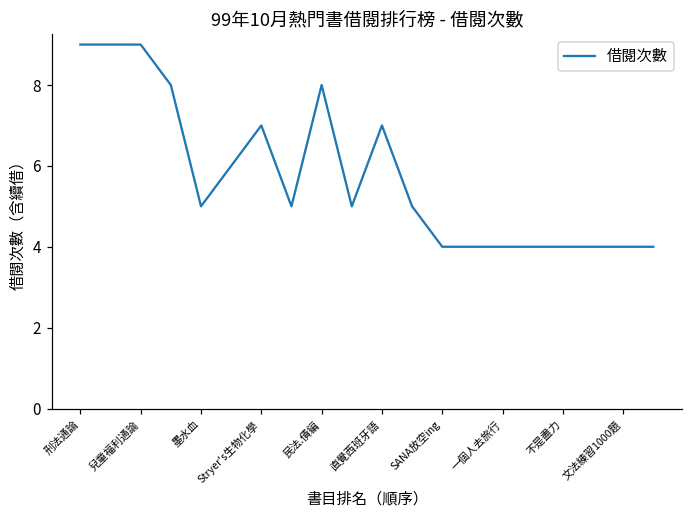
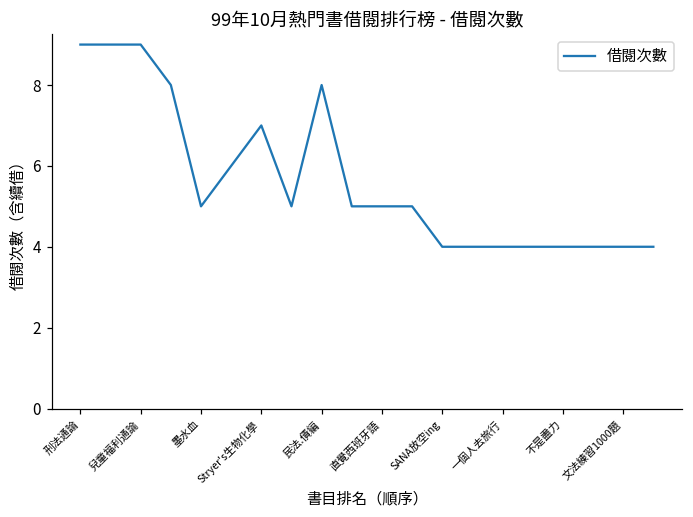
直覺西班牙語: 7 -> 5
